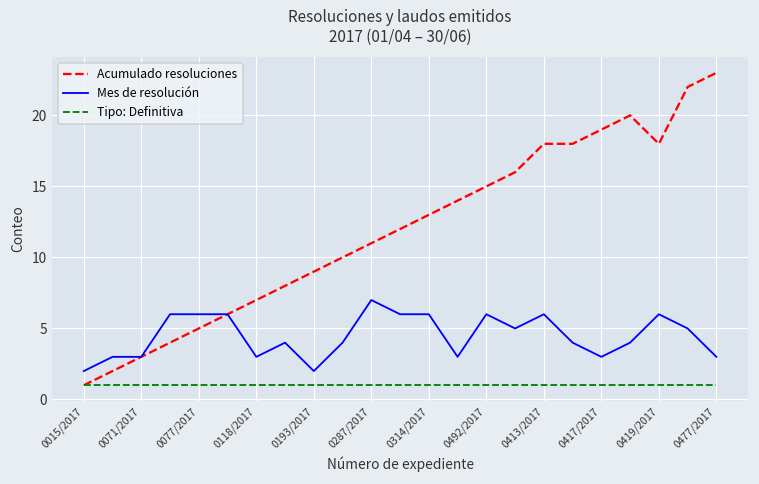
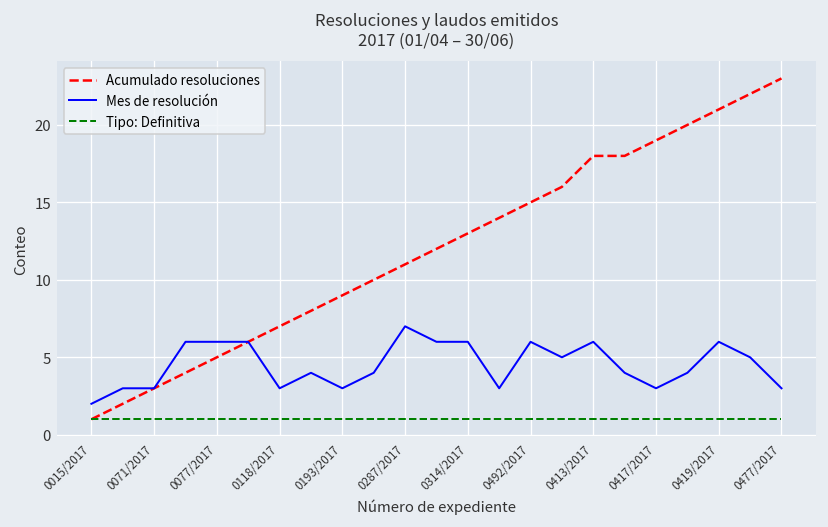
Mes de resolución, 0193/2017: 2 -> 3
Acumulado resoluciones, 0419/2017: 18 -> 21
